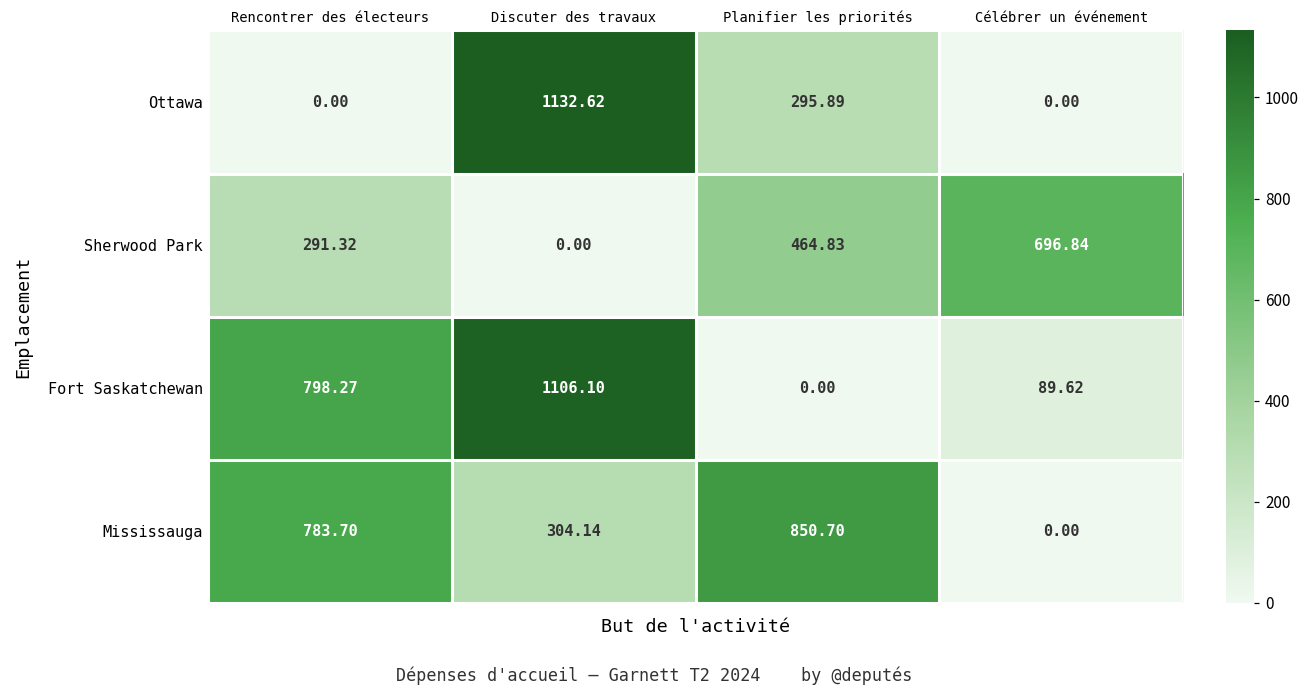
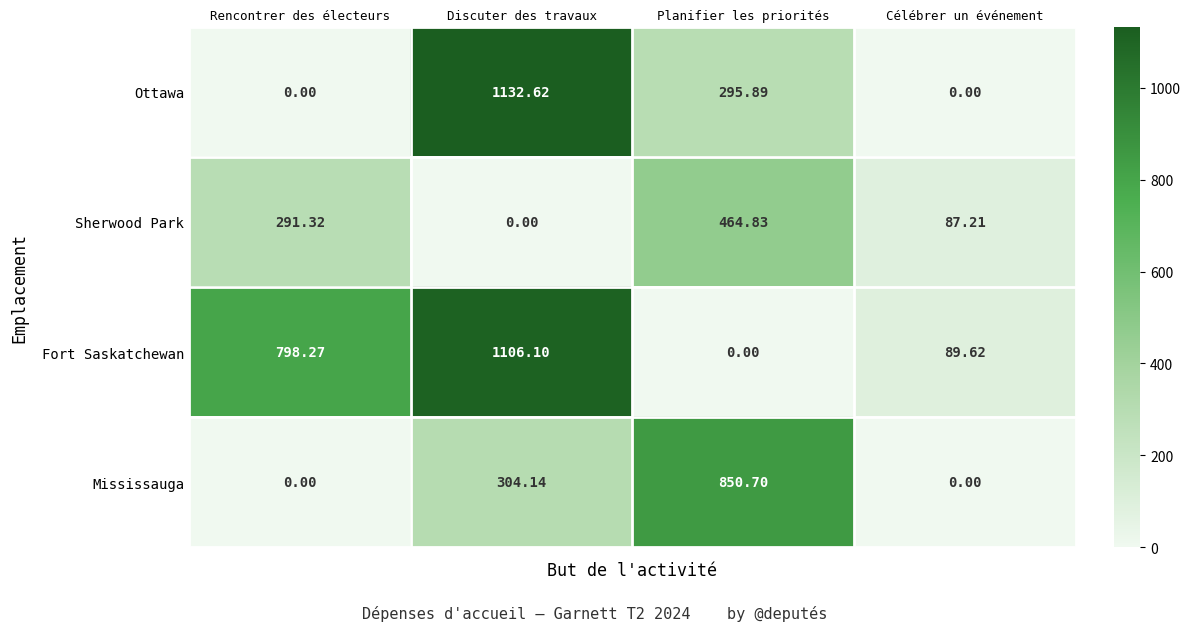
Sherwood Park, Célébrer un événement: 696.84 -> 87.21
Mississauga, Rencontrer des électeurs: 783.70 -> 0.00
